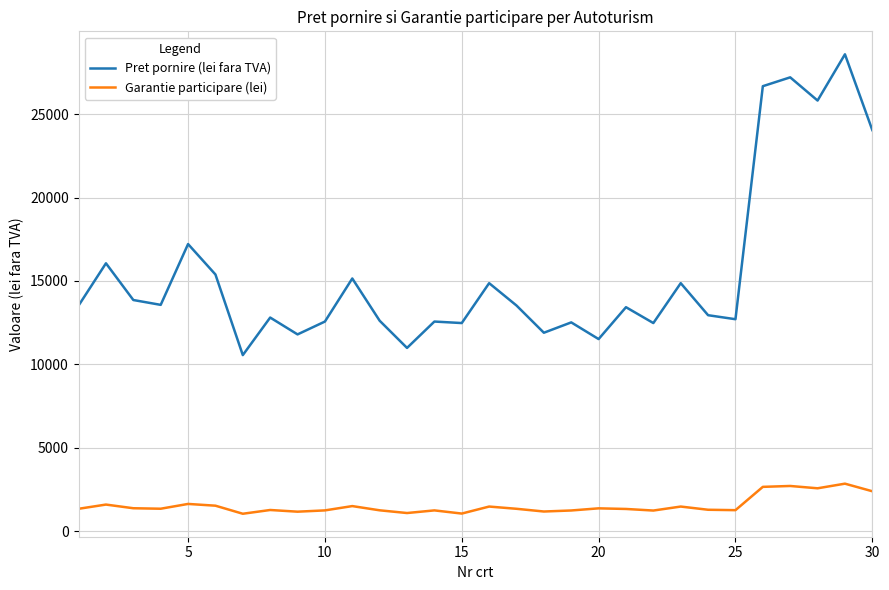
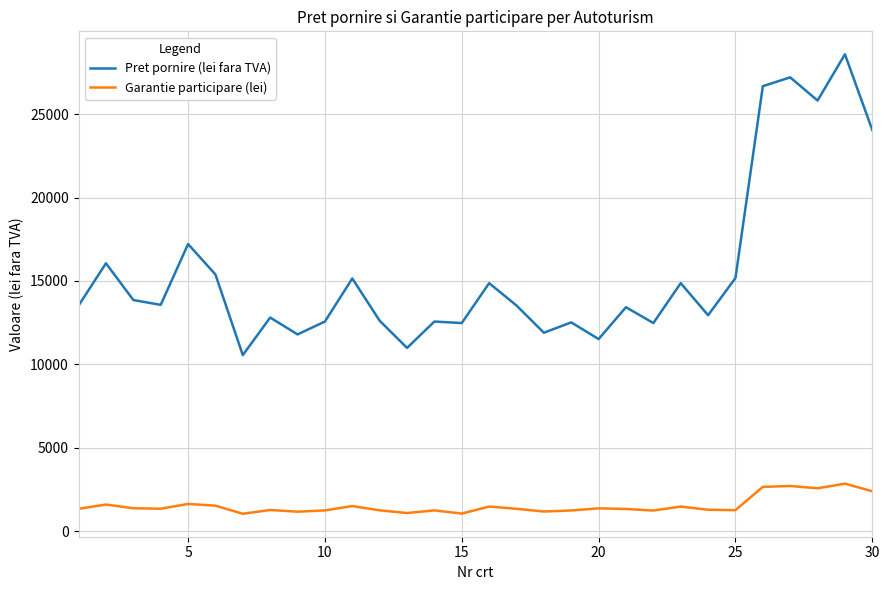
Pret pornire (lei fara TVA), 25: 12700 -> 15200
